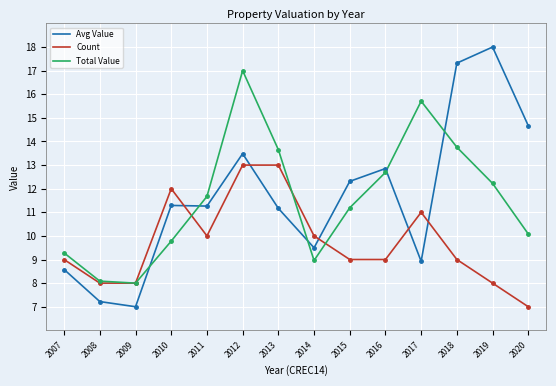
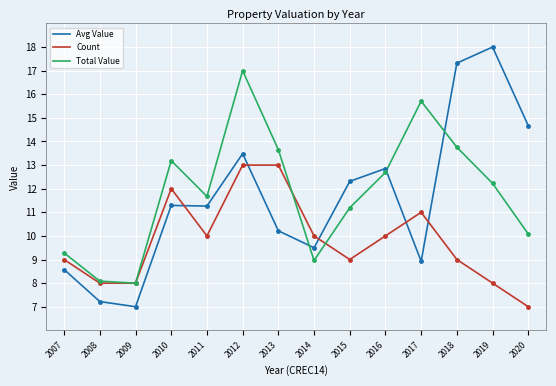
Total Value, 2010: 9.8 -> 13.2
Avg Value, 2013: 11.2 -> 10.2
Count, 2016: 9.0 -> 10.0
